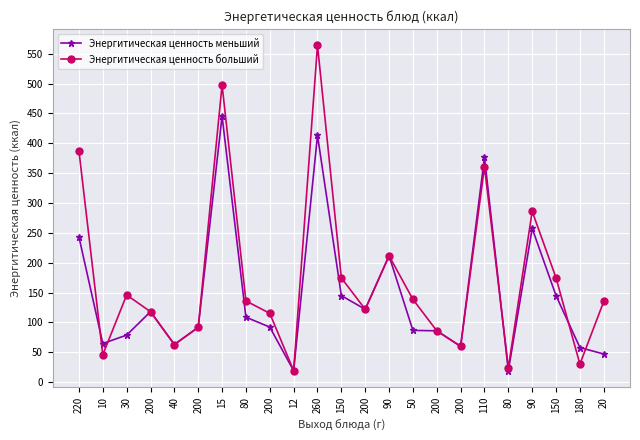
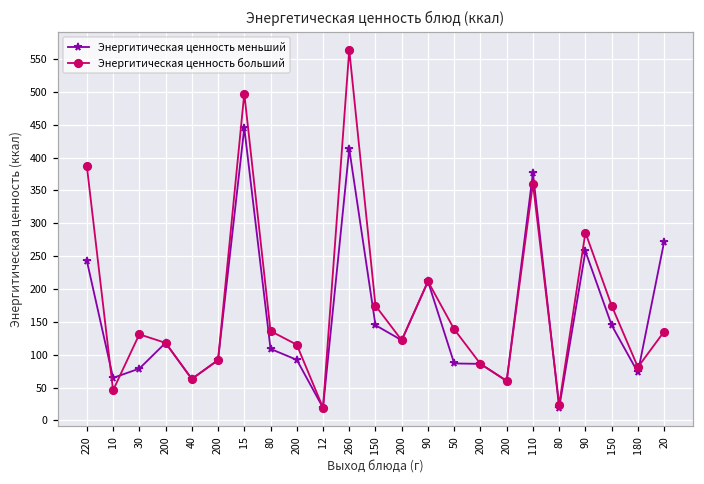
Энергитическая ценность больший, 30: 150 -> 130
Энергитическая ценность меньший, 180: 60 -> 70
Энергитическая ценность больший, 180: 30 -> 80
Энергитическая ценность меньший, 20: 50 -> 270
